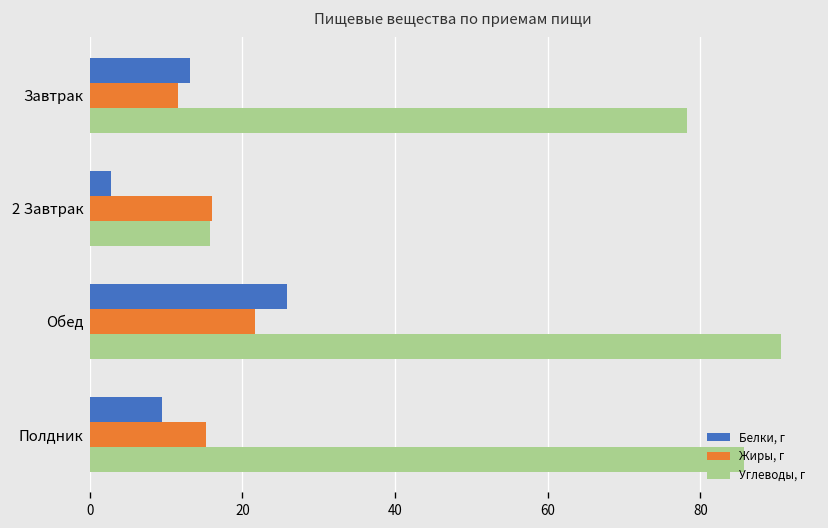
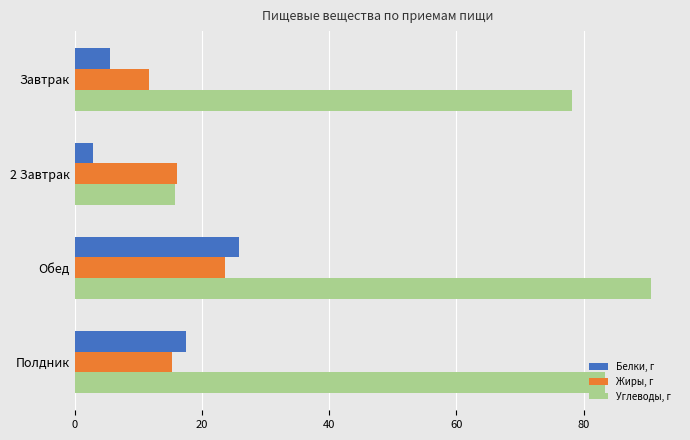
Белки, г, Завтрак: 13 -> 6
Жиры, г, Обед: 22 -> 24
Белки, г, Полдник: 10 -> 18
Углеводы, г, Полдник: 86 -> 83
